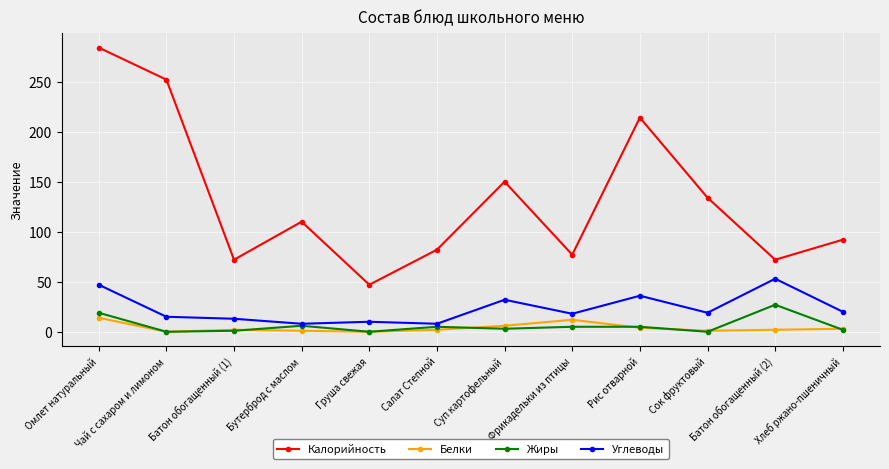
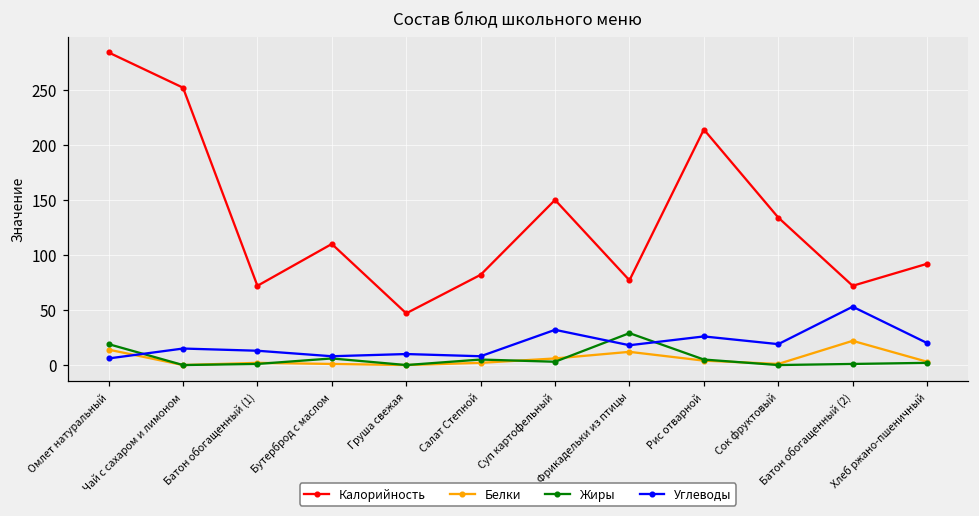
Углеводы, Омлет натуральный: 47 -> 6
Жиры, Фрикадельки из птицы: 5 -> 29
Углеводы, Рис отварной: 36 -> 26
Белки, Батон обогащенный (2): 2 -> 22
Жиры, Батон обогащенный (2): 27 -> 1
